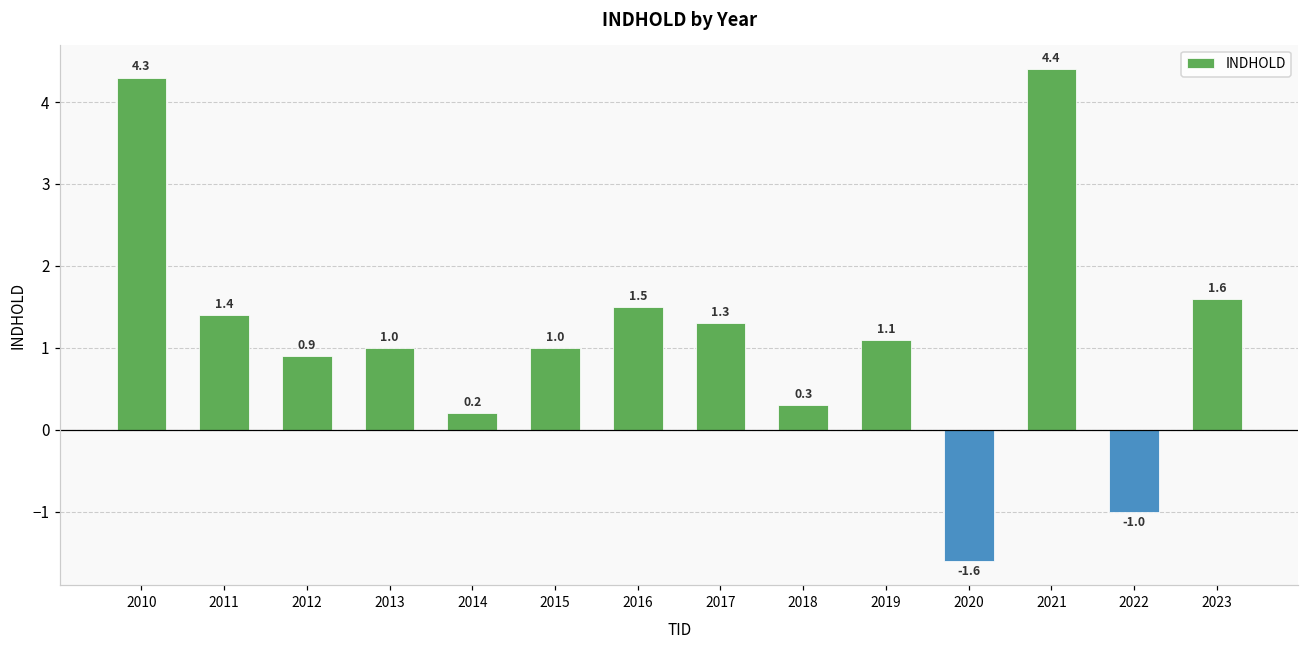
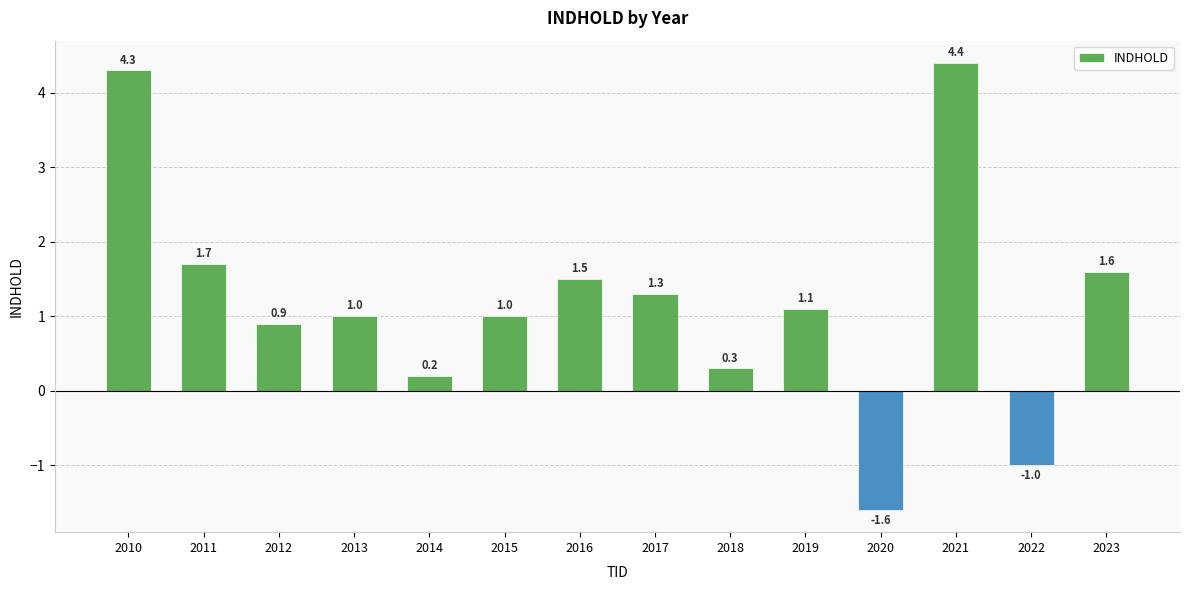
2011: 1.4 -> 1.7
